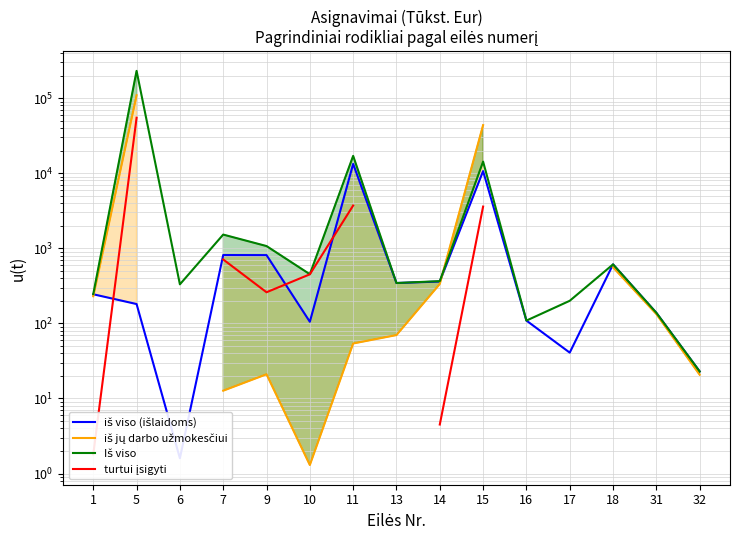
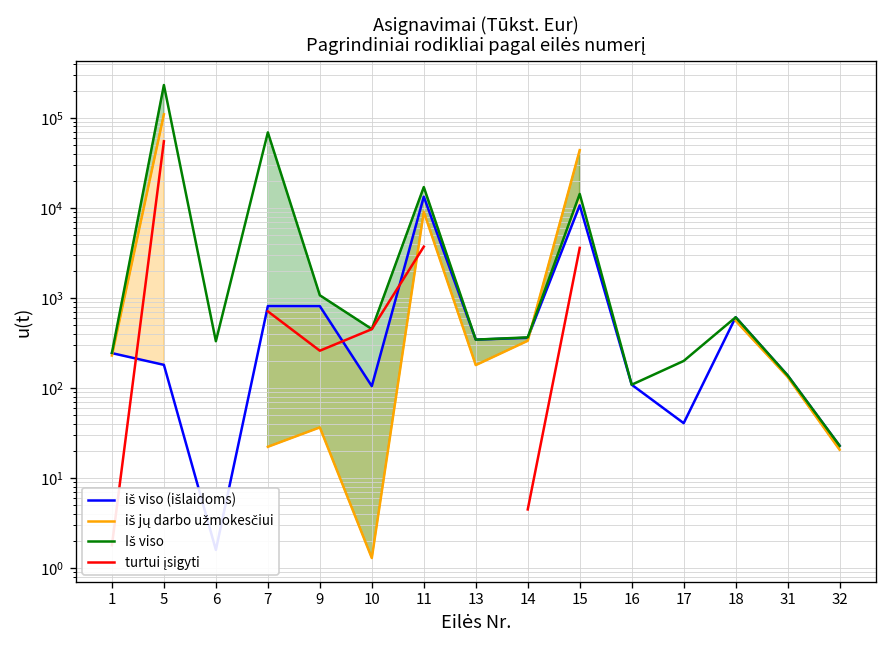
iš jų darbo užmokesčiui, 7: 13 -> 22
Iš viso, 7: 1500 -> 70000
iš jų darbo užmokesčiui, 9: 21 -> 40
iš jų darbo užmokesčiui, 11: 50 -> 9000
iš jų darbo užmokesčiui, 13: 70 -> 180
